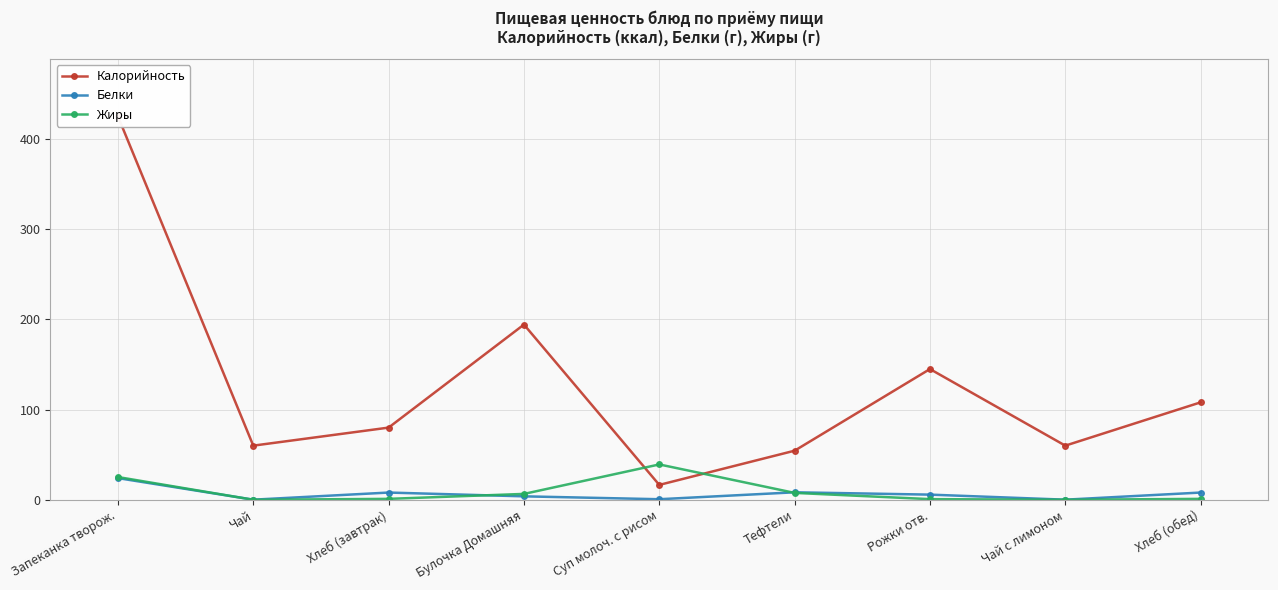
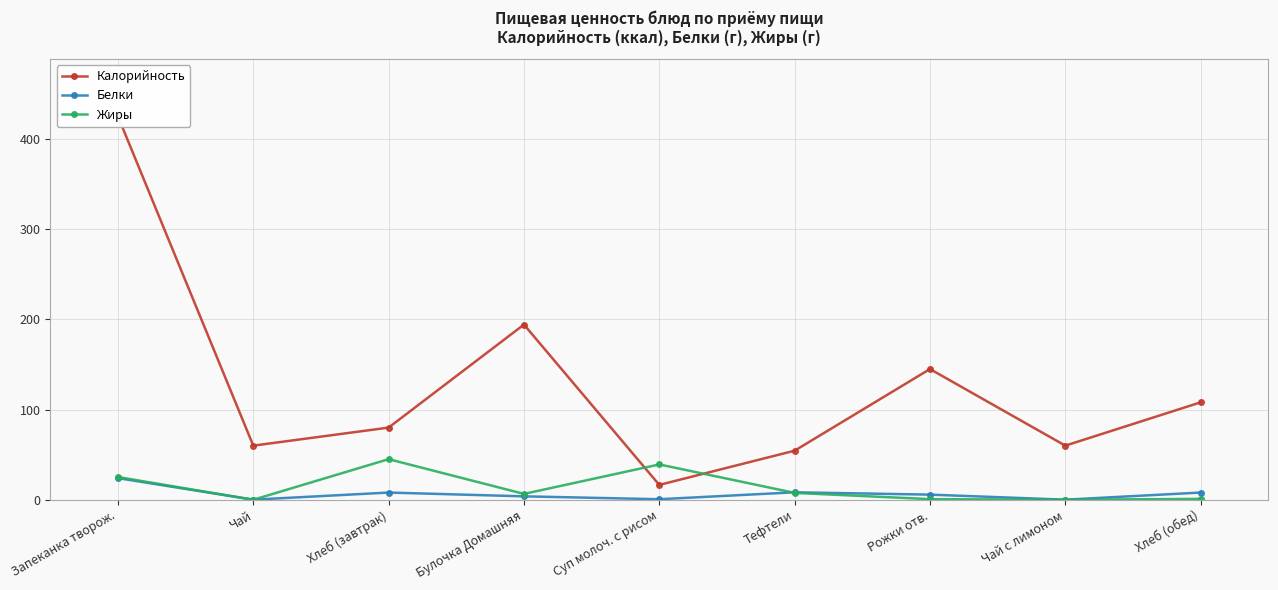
Жиры, Хлеб (завтрак): 0 -> 50
